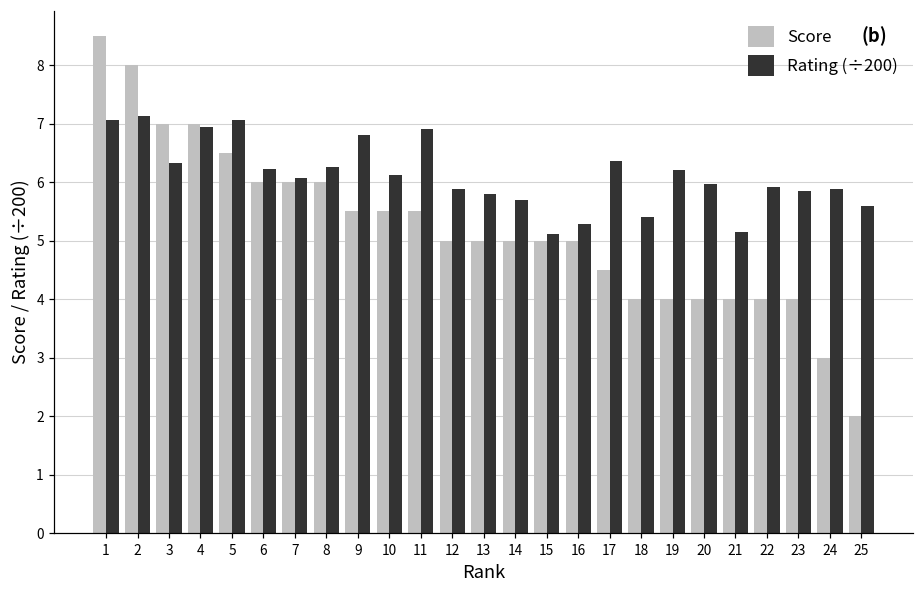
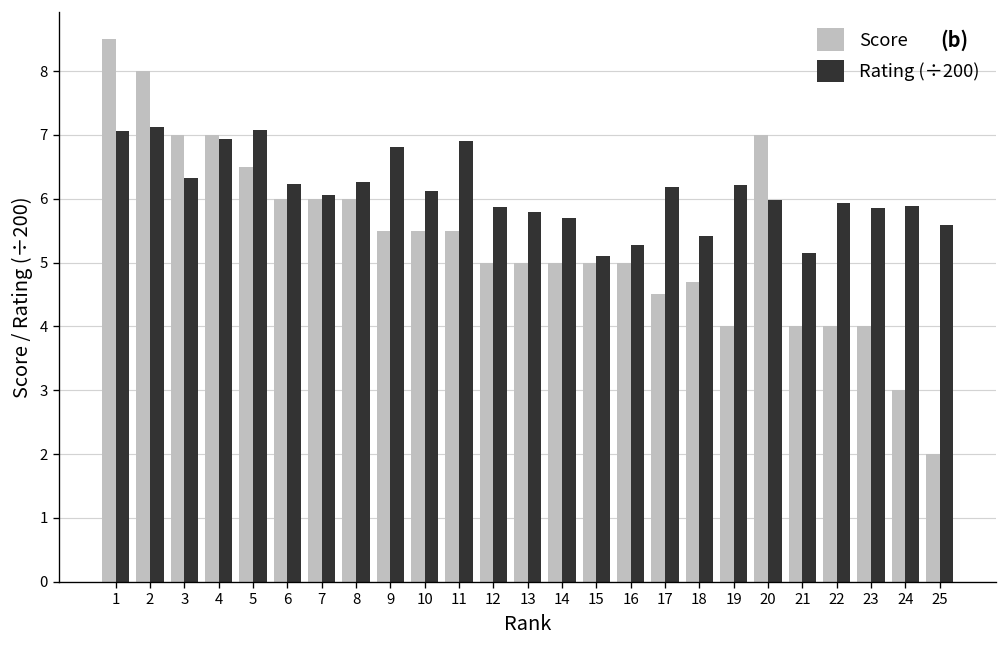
Rating (÷200), 17: 6.4 -> 6.2
Score, 18: 4.0 -> 4.7
Score, 20: 4 -> 7
